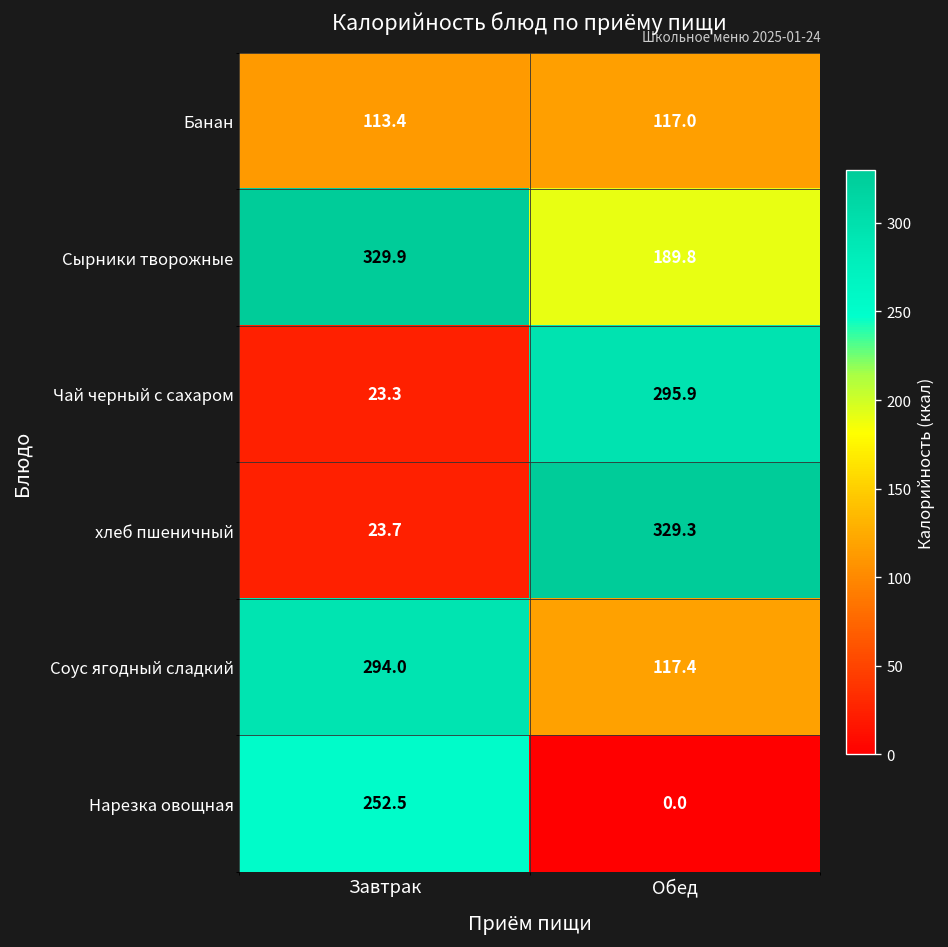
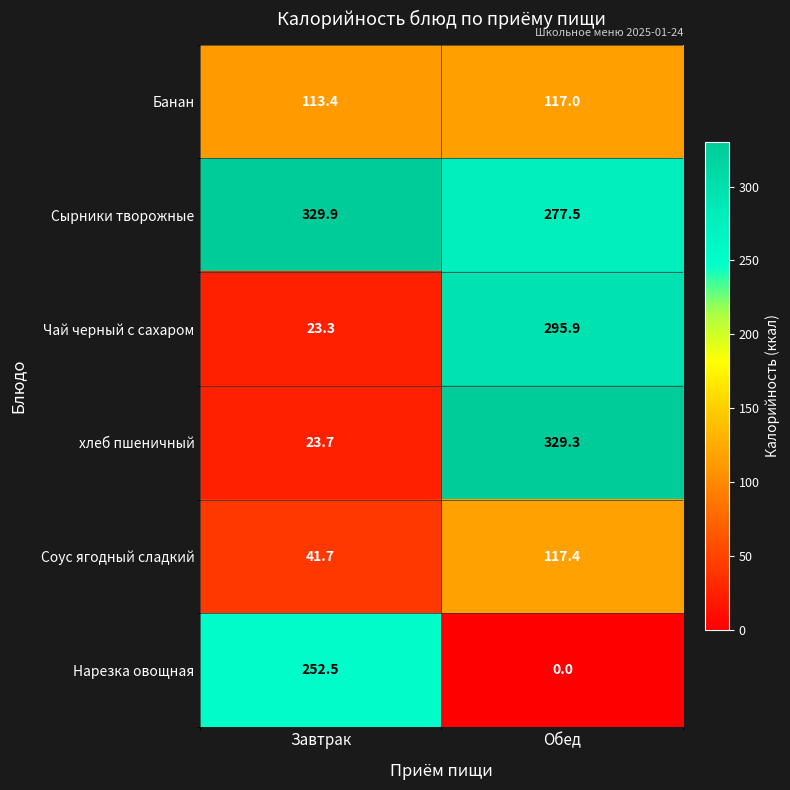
Сырники творожные, Обед: 189.8 -> 277.5
Соус ягодный сладкий, Завтрак: 294.0 -> 41.7
